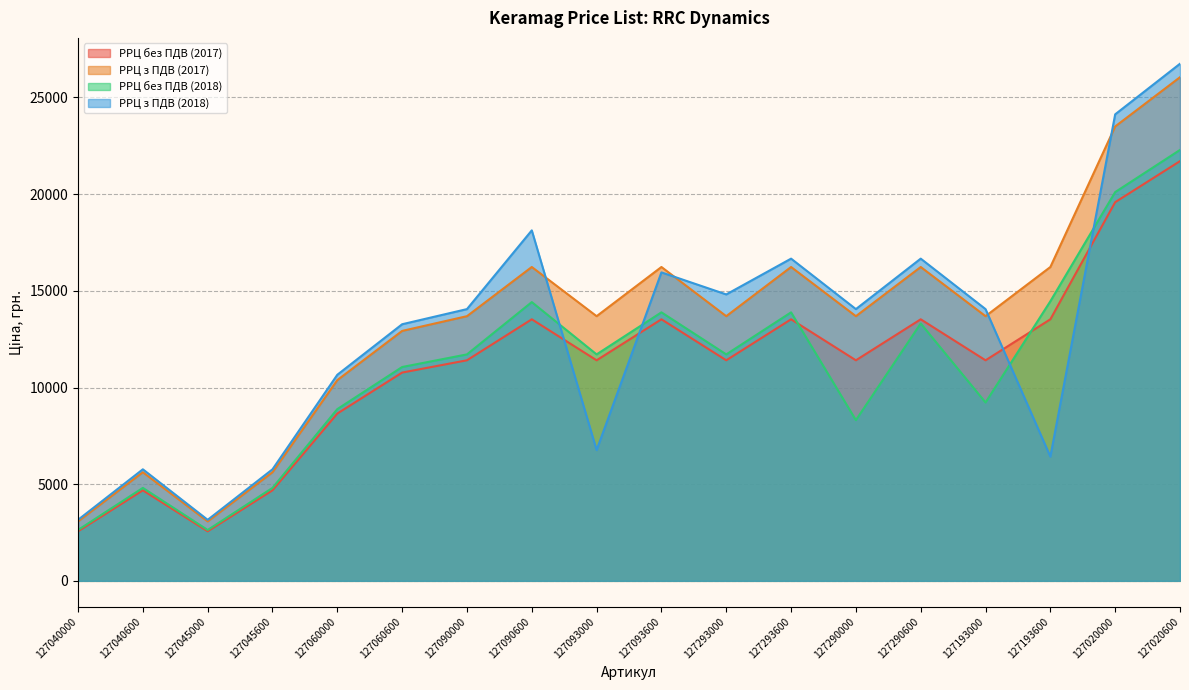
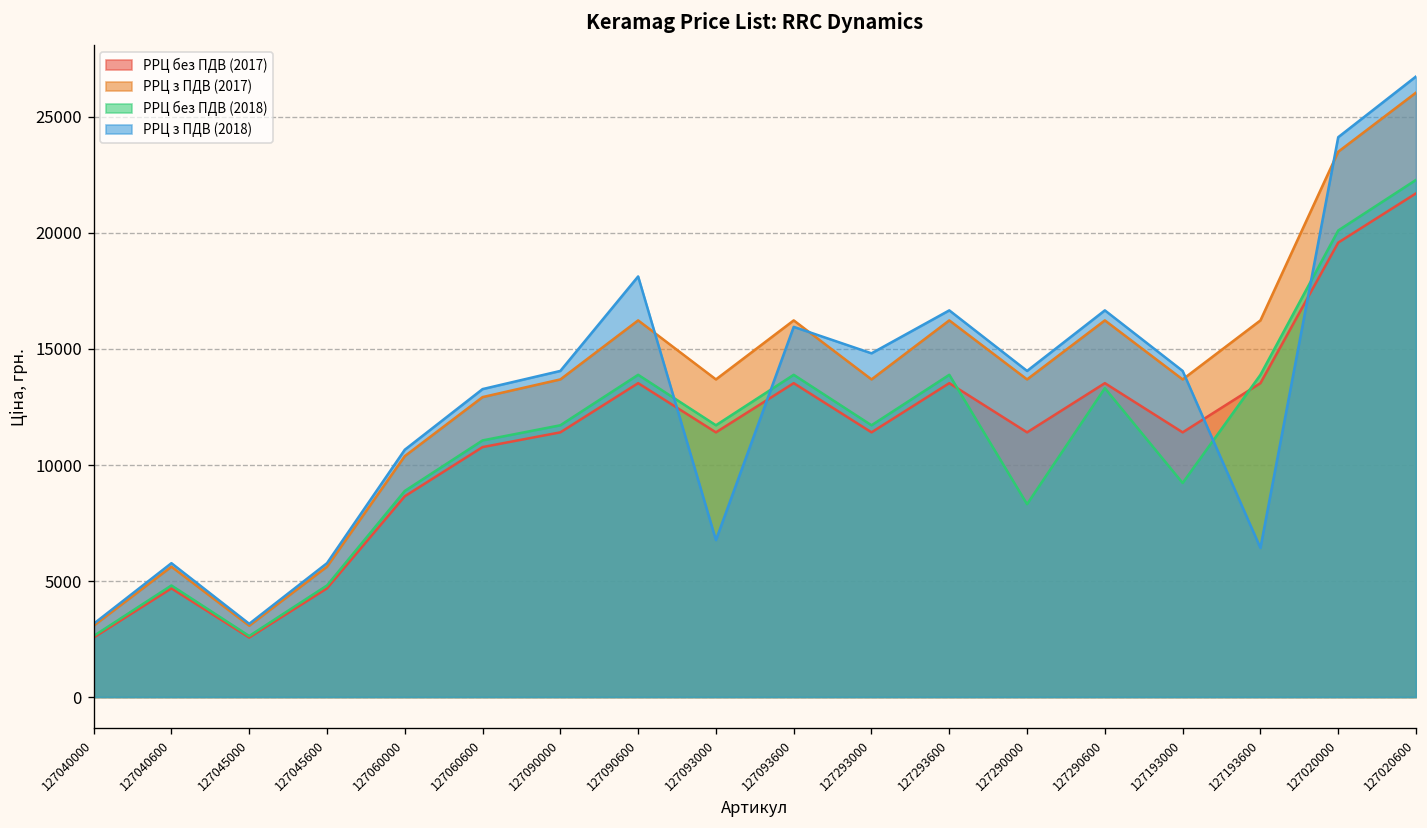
РРЦ без ПДВ (2018), 127090600: 14400 -> 13900
РРЦ без ПДВ (2018), 127193600: 14500 -> 13900
